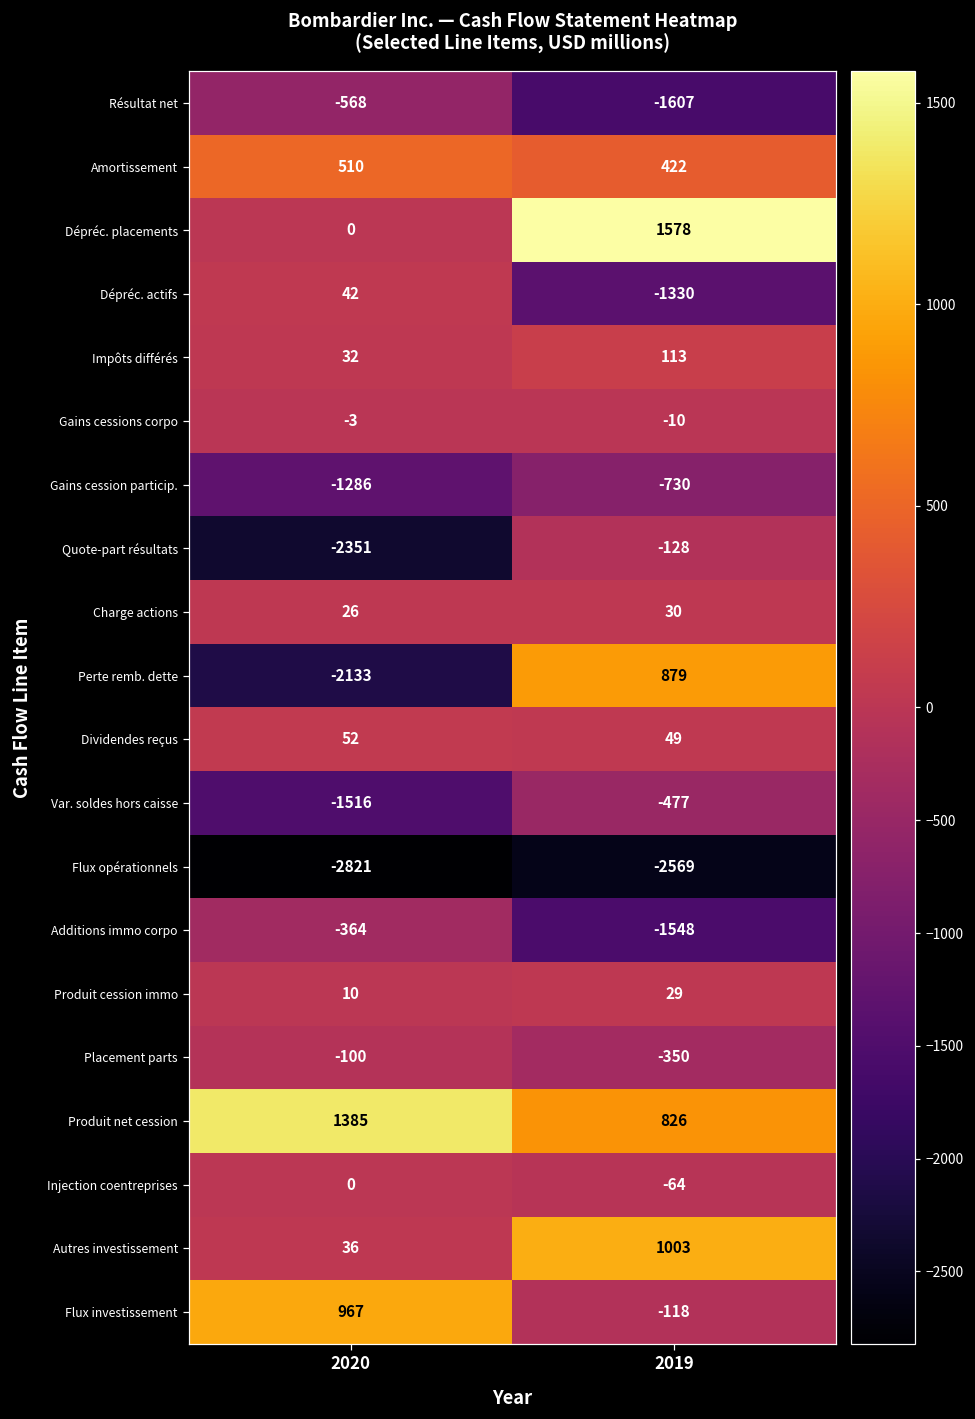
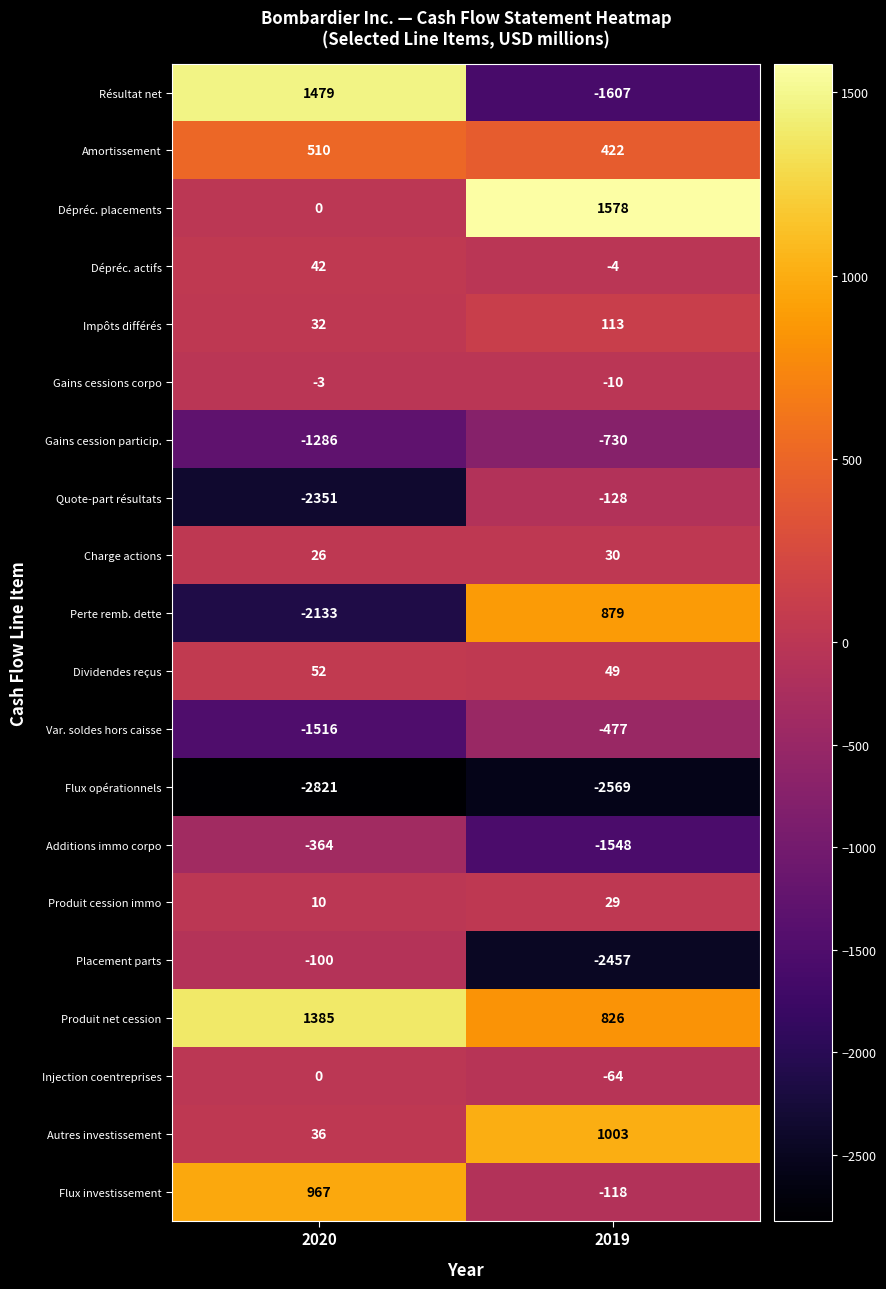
Résultat net, 2020: -568 -> 1479
Dépréc. actifs, 2019: -1330 -> -4
Placement parts, 2019: -350 -> -2457
